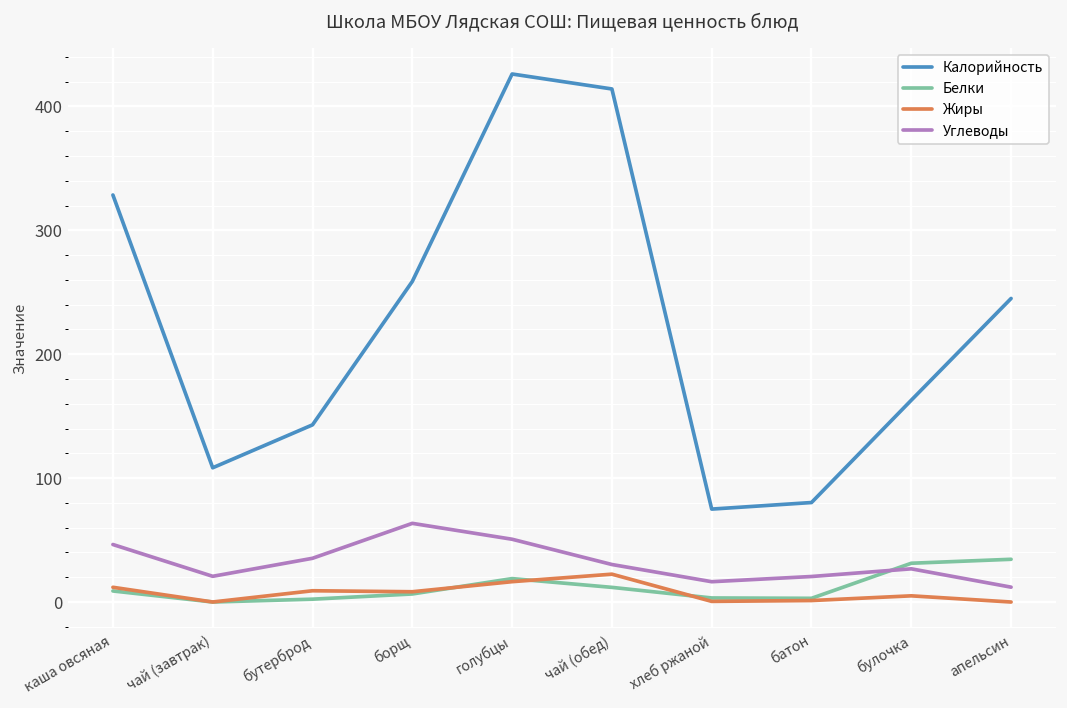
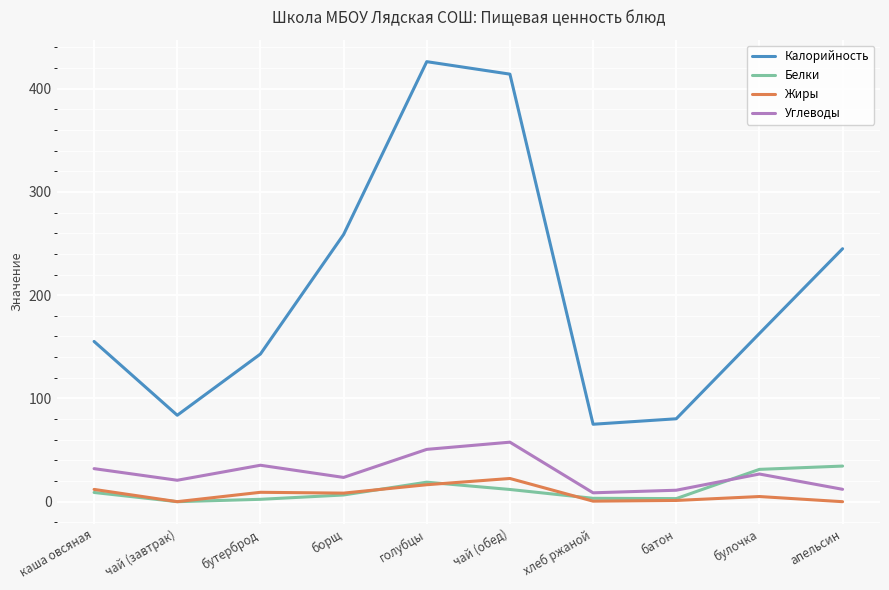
Калорийность, каша овсяная: 329 -> 155
Углеводы, каша овсяная: 46 -> 32
Калорийность, чай (завтрак): 108 -> 84
Углеводы, борщ: 64 -> 24
Углеводы, чай (обед): 30 -> 58
Углеводы, хлеб ржаной: 16 -> 9
Углеводы, батон: 21 -> 11
